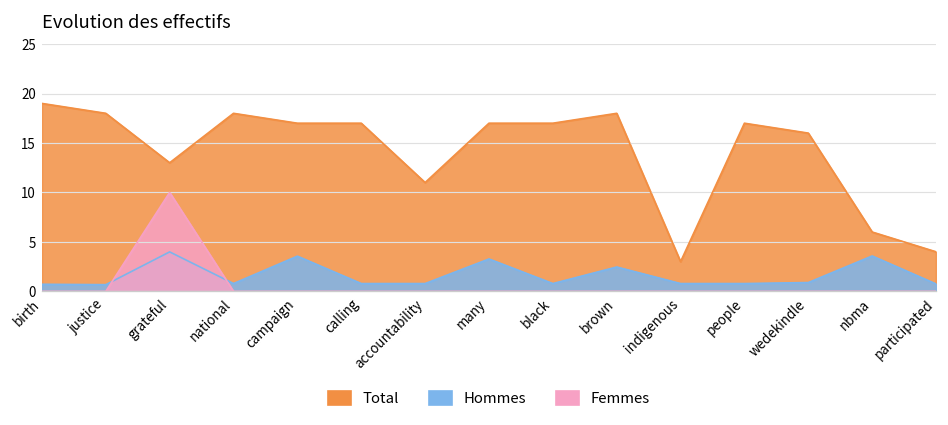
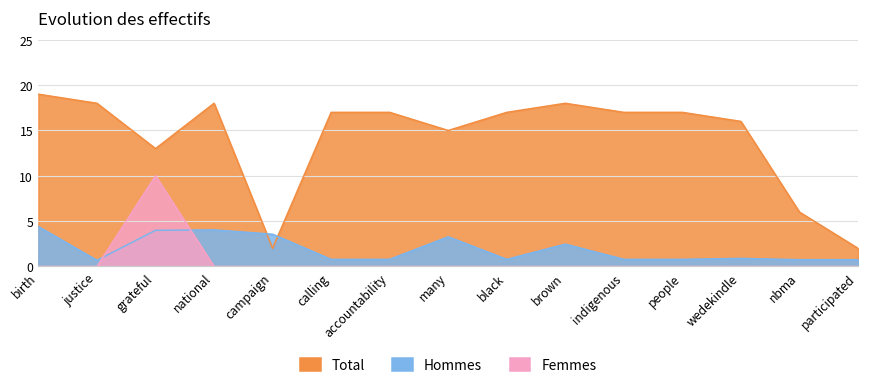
Hommes, birth: 1 -> 4
Hommes, national: 1 -> 4
Total, campaign: 17 -> 2
Total, accountability: 11 -> 17
Total, many: 17 -> 15
Total, indigenous: 3 -> 17
Hommes, nbma: 4 -> 1
Total, participated: 4 -> 2
